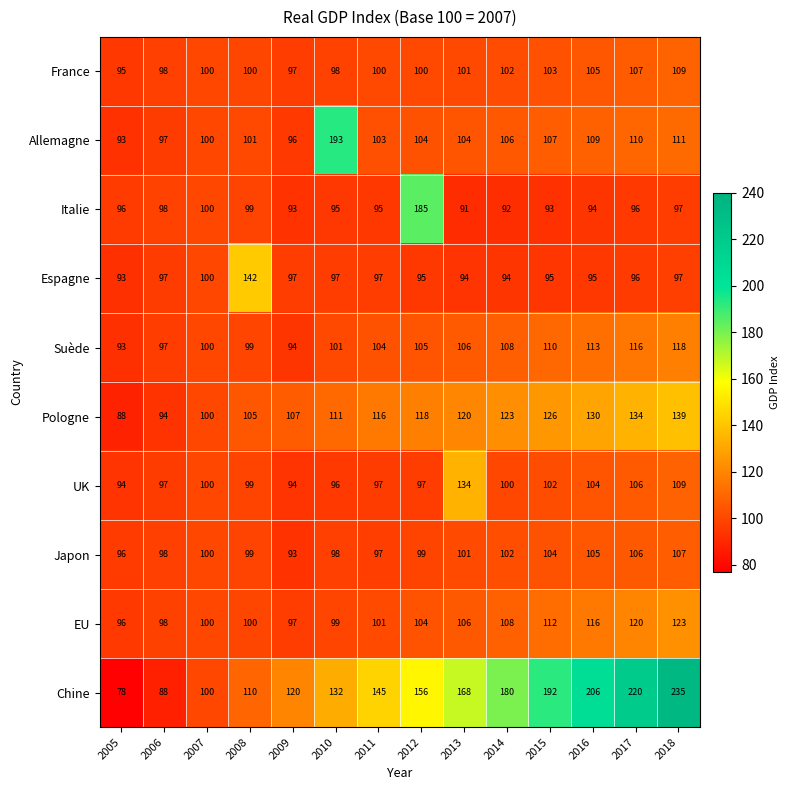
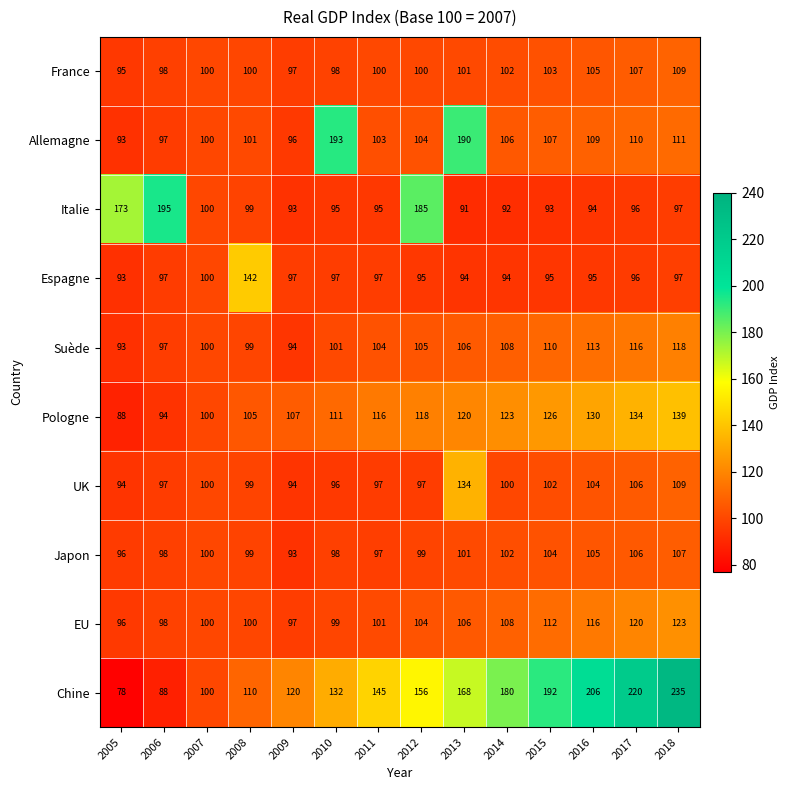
Allemagne, 2013: 104 -> 190
Italie, 2005: 96 -> 173
Italie, 2006: 98 -> 195
